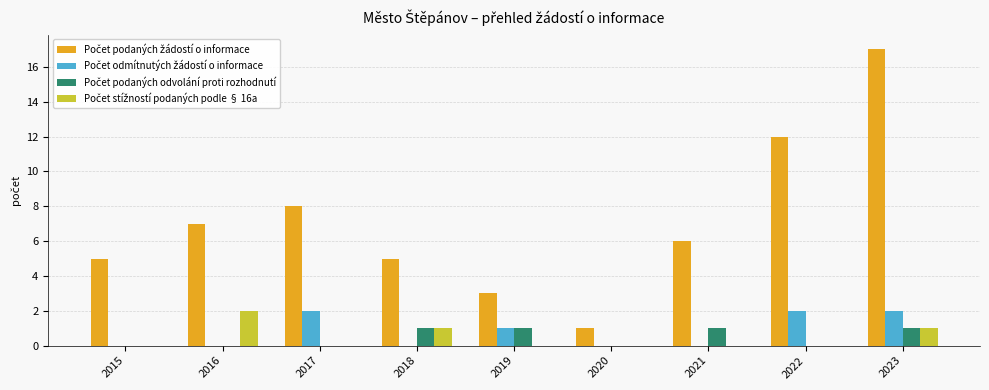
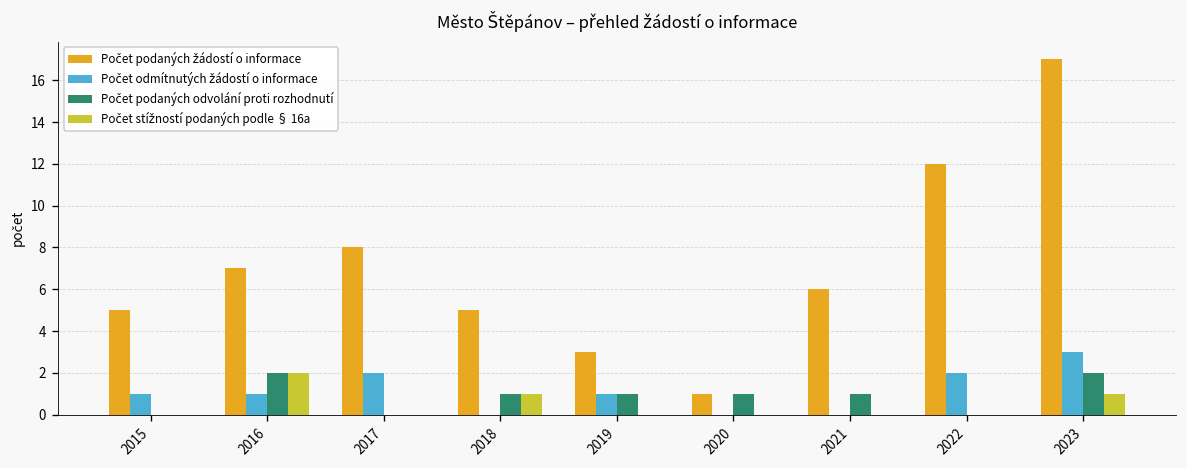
Počet odmítnutých žádostí o informace, 2015: 0 -> 1
Počet odmítnutých žádostí o informace, 2016: 0 -> 1
Počet podaných odvolání proti rozhodnutí, 2016: 0 -> 2
Počet podaných odvolání proti rozhodnutí, 2020: 0 -> 1
Počet odmítnutých žádostí o informace, 2023: 2 -> 3
Počet podaných odvolání proti rozhodnutí, 2023: 1 -> 2
